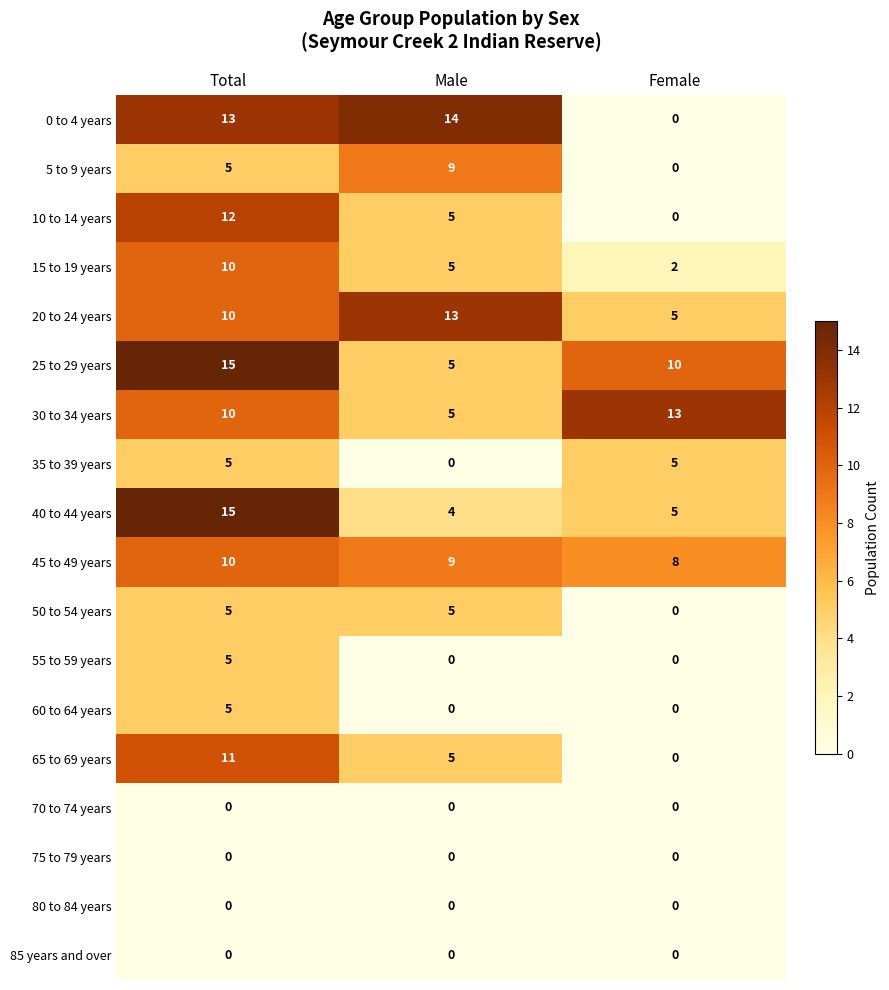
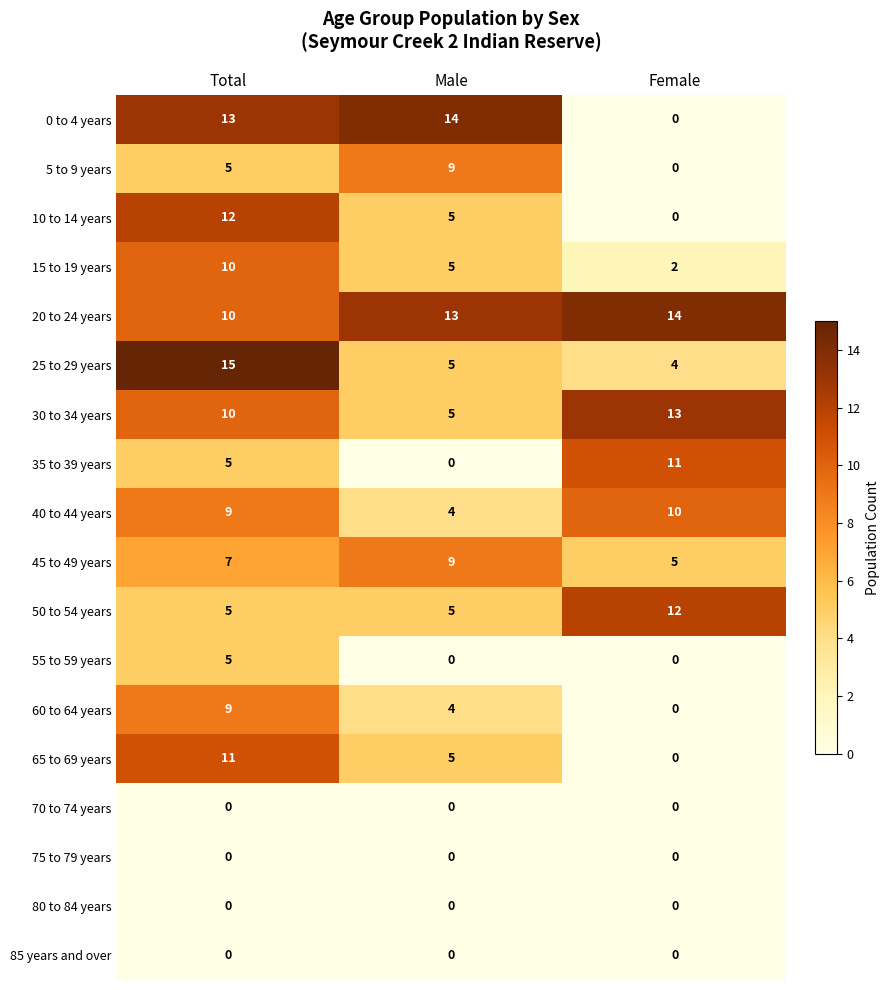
20 to 24 years, Female: 5 -> 14
25 to 29 years, Female: 10 -> 4
35 to 39 years, Female: 5 -> 11
40 to 44 years, Total: 15 -> 9
40 to 44 years, Female: 5 -> 10
45 to 49 years, Total: 10 -> 7
45 to 49 years, Female: 8 -> 5
50 to 54 years, Female: 0 -> 12
60 to 64 years, Total: 5 -> 9
60 to 64 years, Male: 0 -> 4
